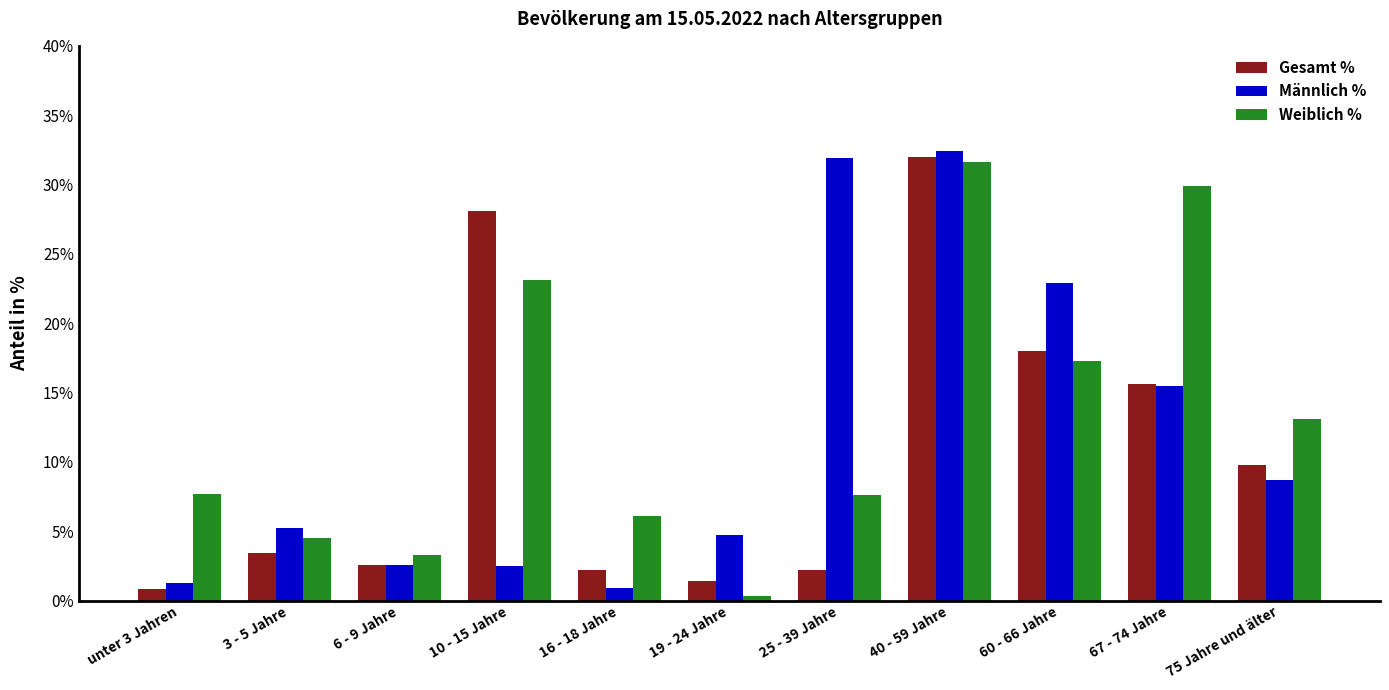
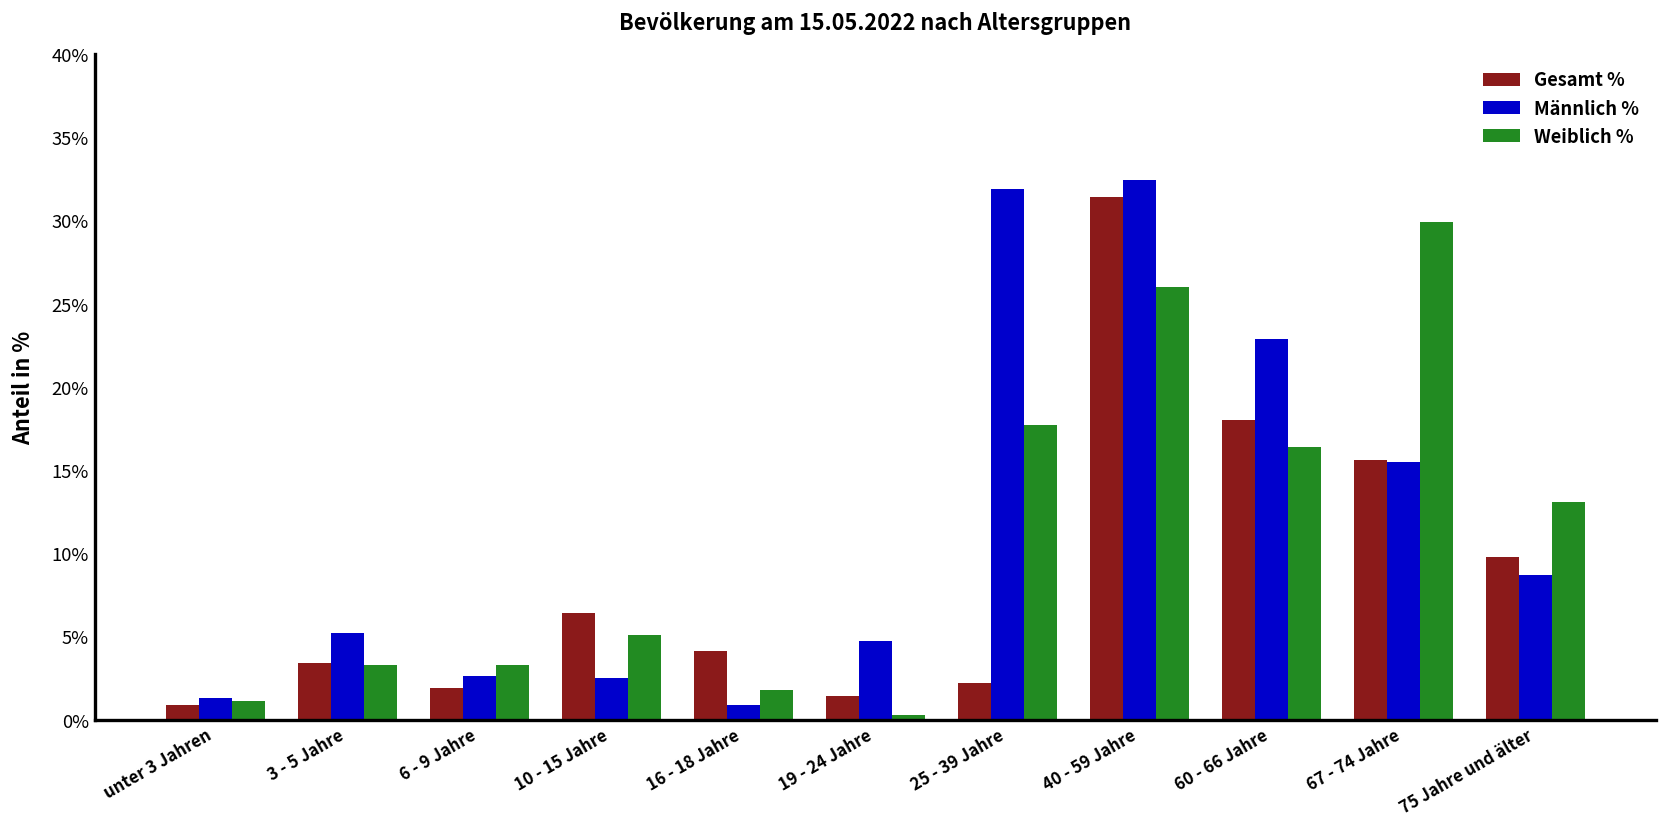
Weiblich %, unter 3 Jahren: 7.7% -> 1.1%
Weiblich %, 3 - 5 Jahre: 4.5% -> 3.3%
Gesamt %, 6 - 9 Jahre: 2.6% -> 1.9%
Gesamt %, 10 - 15 Jahre: 28.1% -> 6.4%
Weiblich %, 10 - 15 Jahre: 23.1% -> 5.1%
Gesamt %, 16 - 18 Jahre: 2.2% -> 4.1%
Weiblich %, 16 - 18 Jahre: 6.1% -> 1.8%
Weiblich %, 25 - 39 Jahre: 7.6% -> 17.7%
Gesamt %, 40 - 59 Jahre: 32.0% -> 31.4%
Weiblich %, 40 - 59 Jahre: 31.6% -> 26.0%
Weiblich %, 60 - 66 Jahre: 17.3% -> 16.4%
